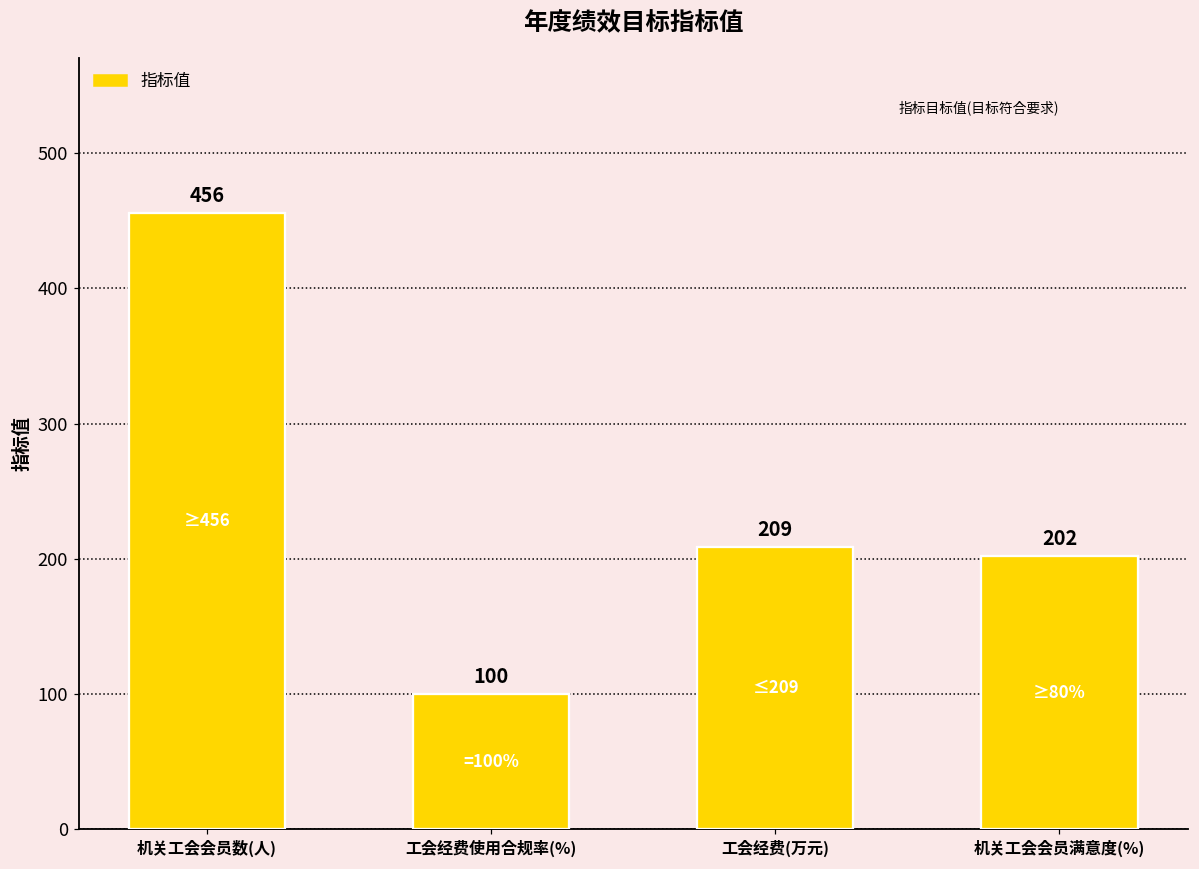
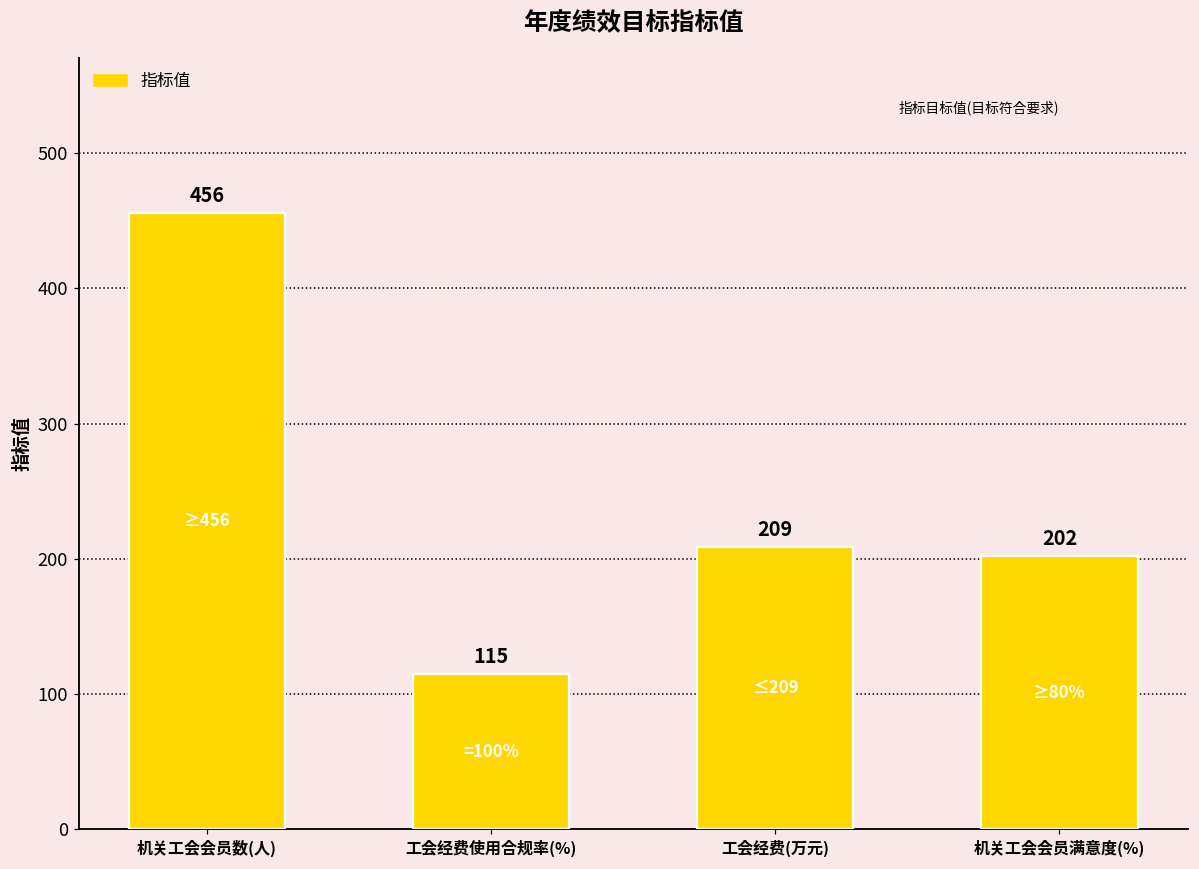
工会经费使用合规率(%): 100 -> 115
